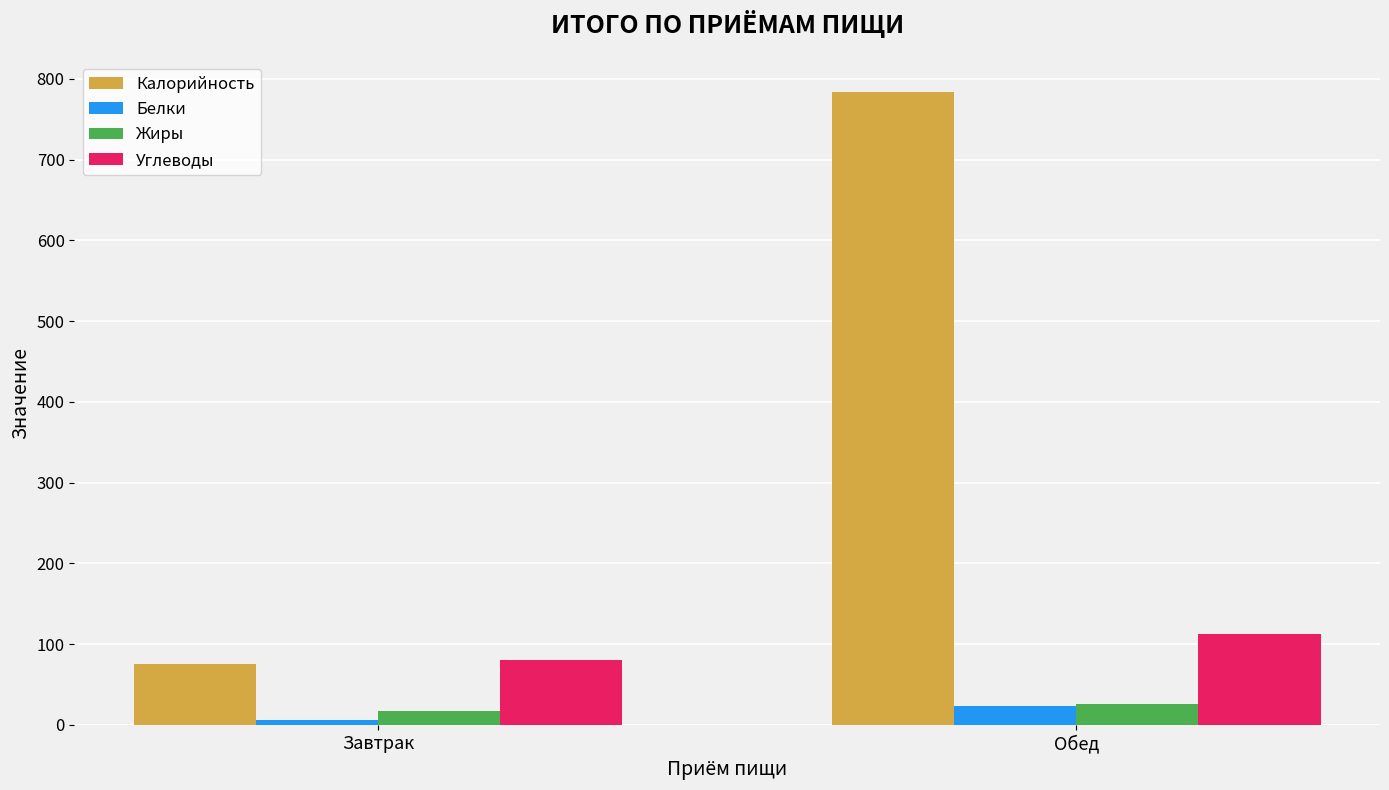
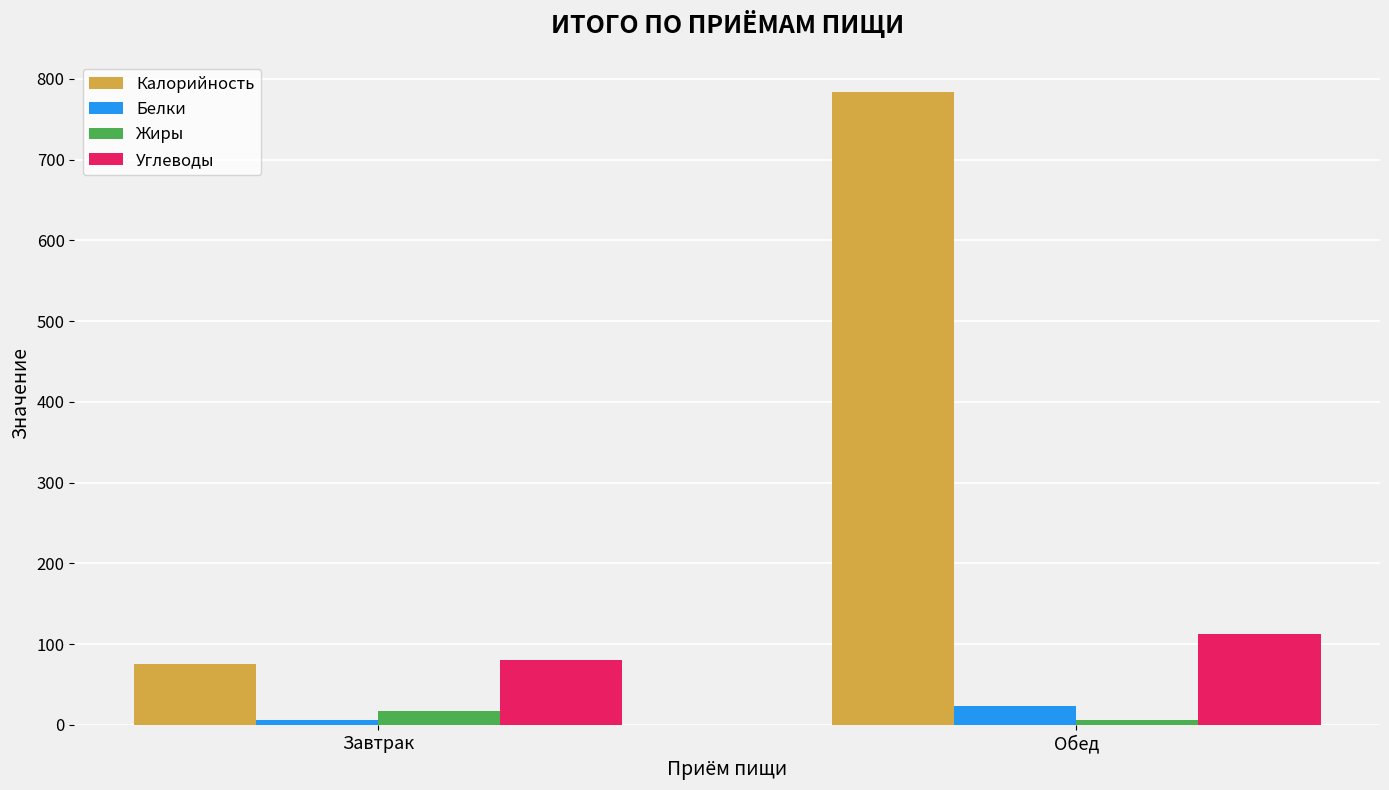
Жиры, Обед: 30 -> 10
